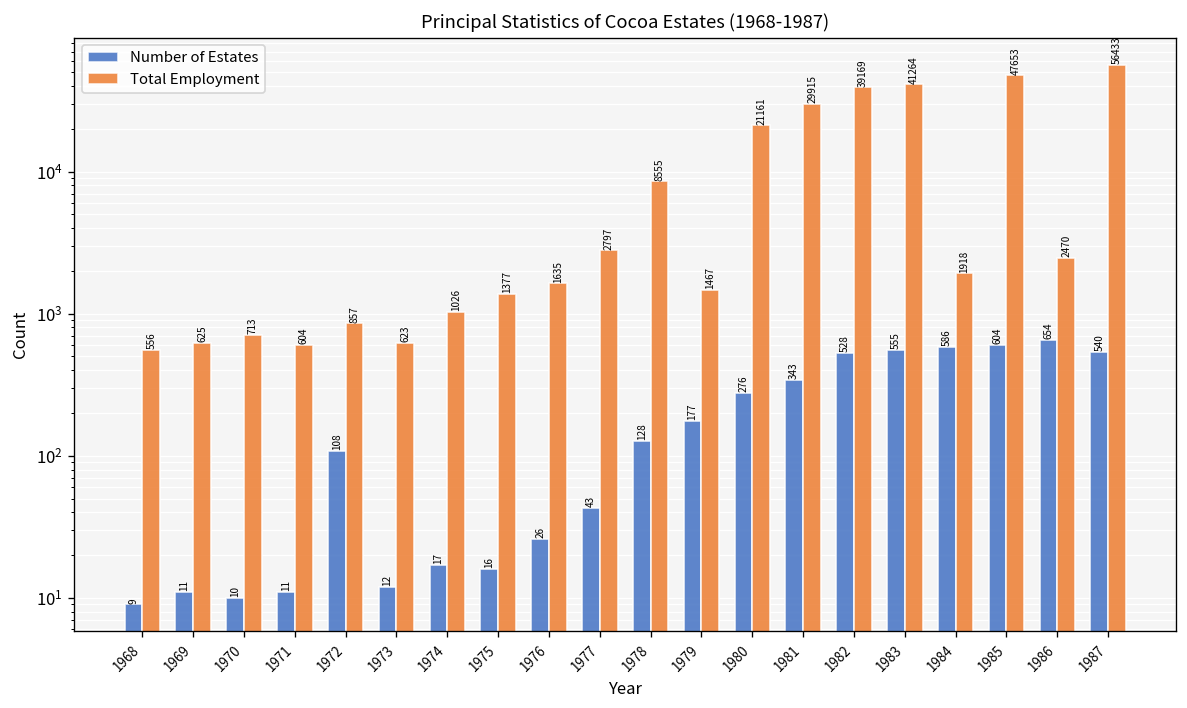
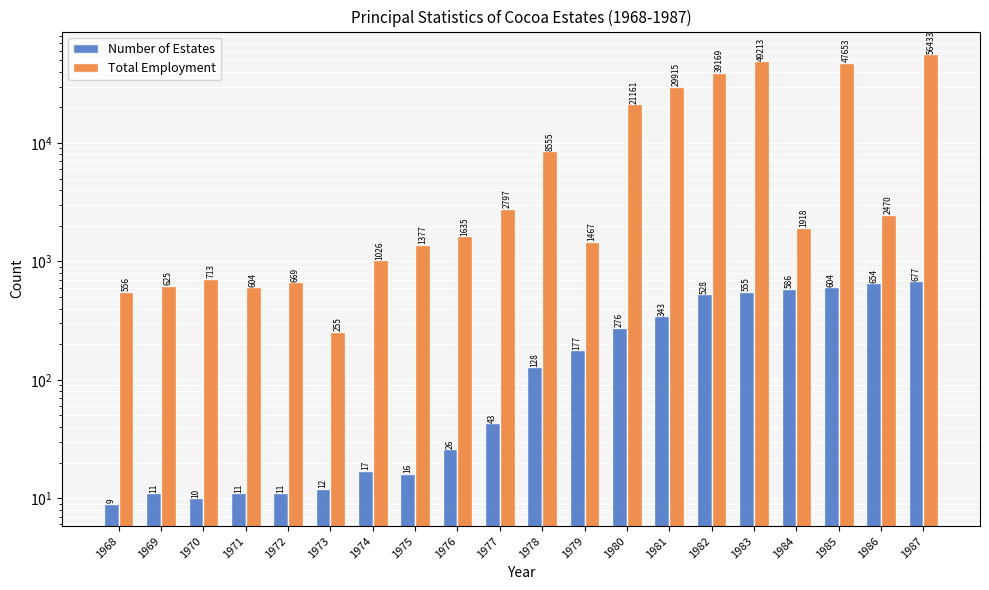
Number of Estates, 1972: 108 -> 11
Total Employment, 1972: 857 -> 669
Total Employment, 1973: 623 -> 255
Total Employment, 1983: 41264 -> 49213
Number of Estates, 1987: 540 -> 677
